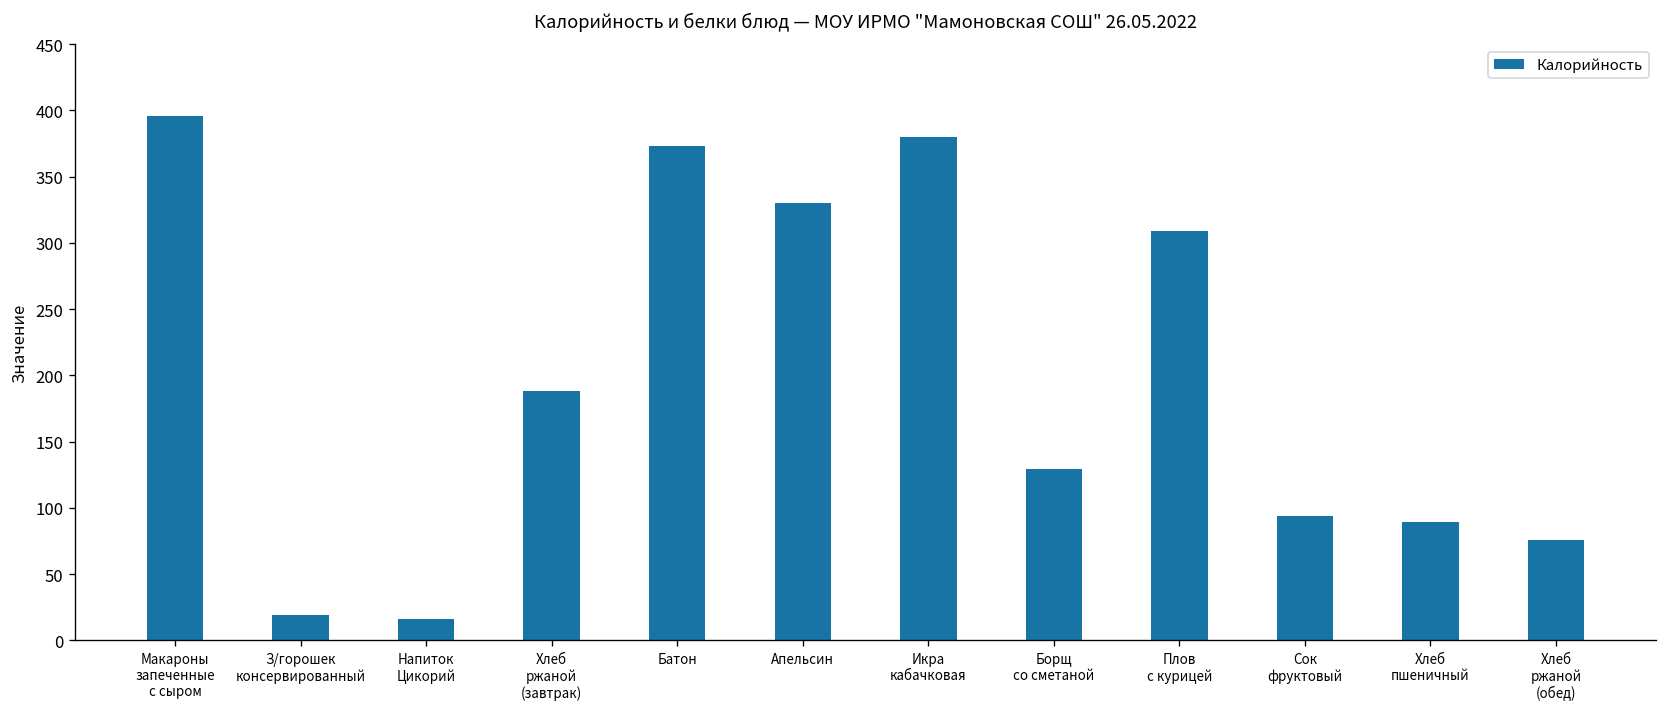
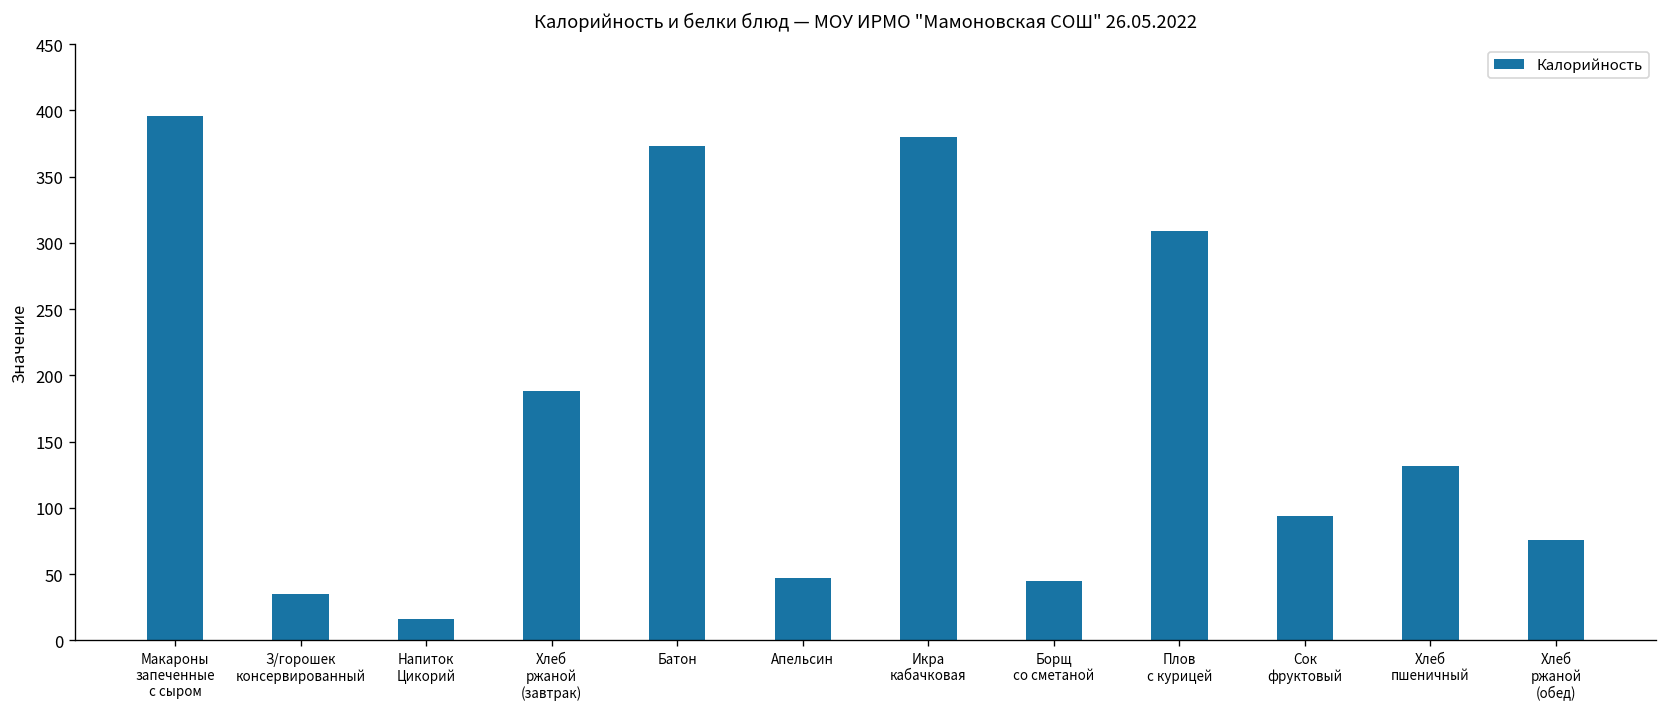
З/горошек консервированный: 19 -> 35
Апельсин: 330 -> 47
Борщ со сметаной: 129 -> 45
Хлеб пшеничный: 89 -> 131
